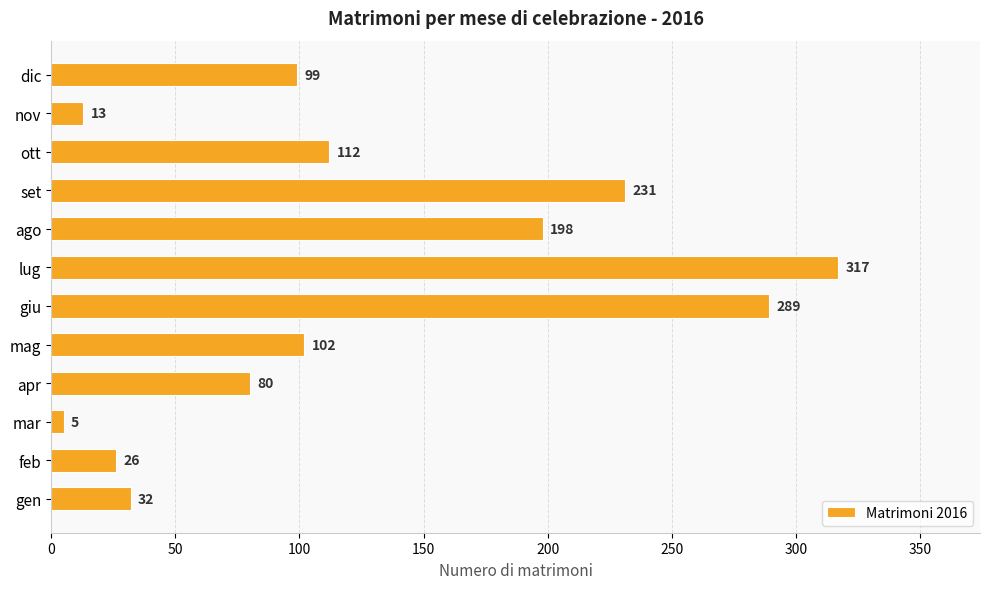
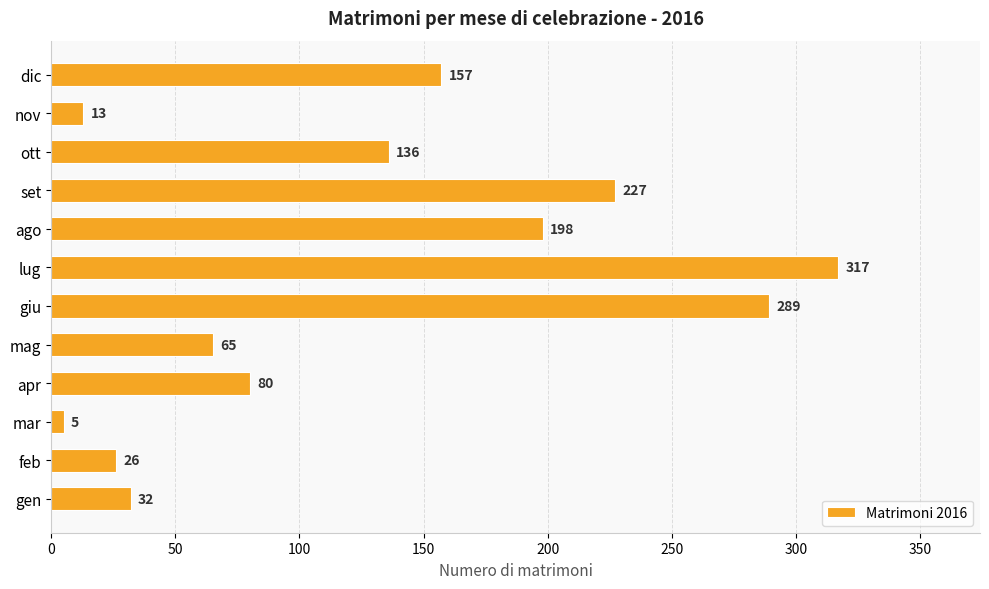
dic: 99 -> 157
ott: 112 -> 136
set: 231 -> 227
mag: 102 -> 65
